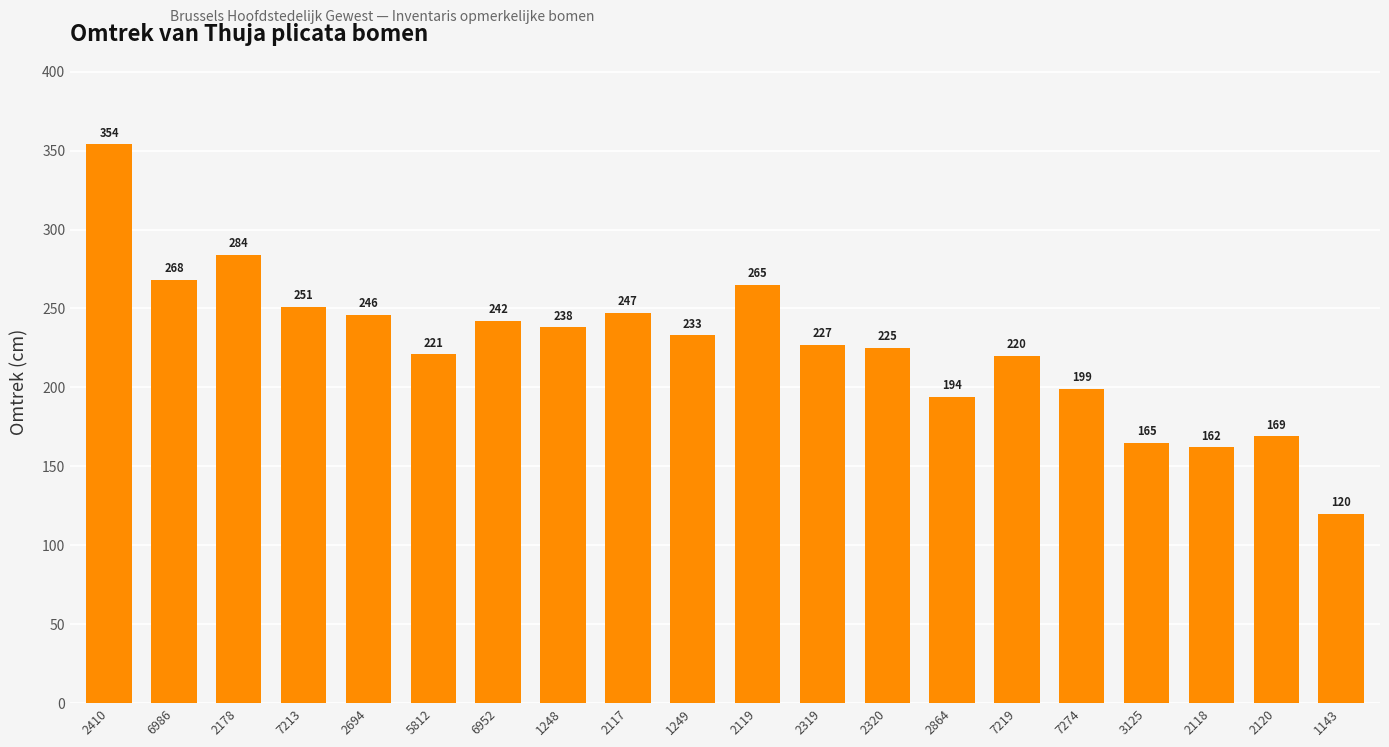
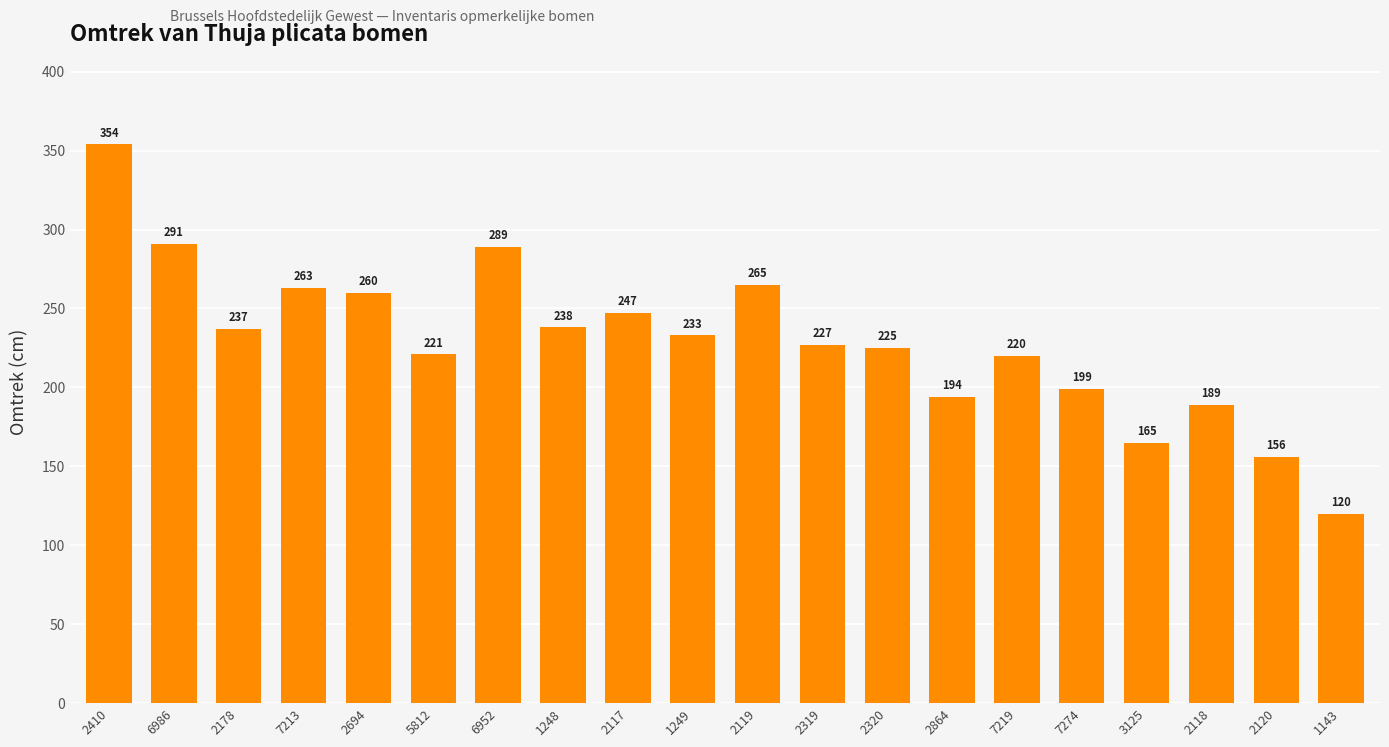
6986: 268 -> 291
2178: 284 -> 237
7213: 251 -> 263
2694: 246 -> 260
6952: 242 -> 289
2118: 162 -> 189
2120: 169 -> 156
